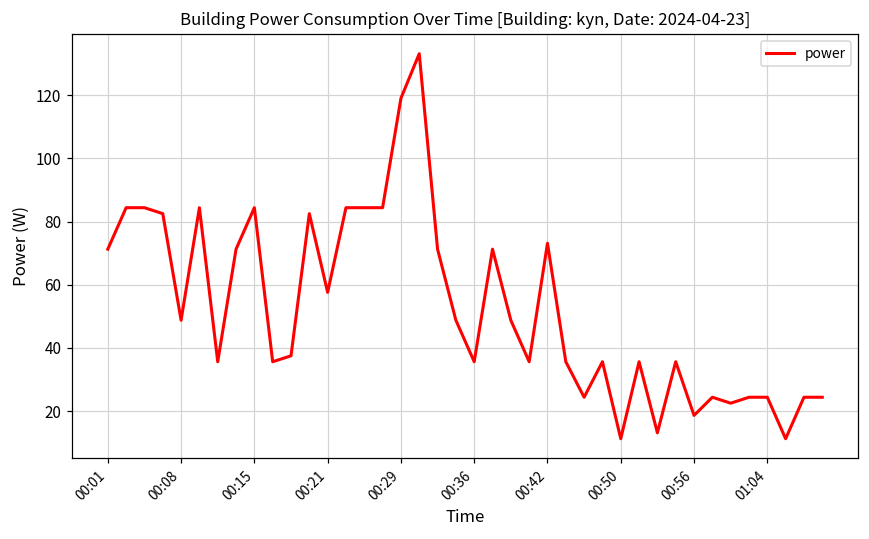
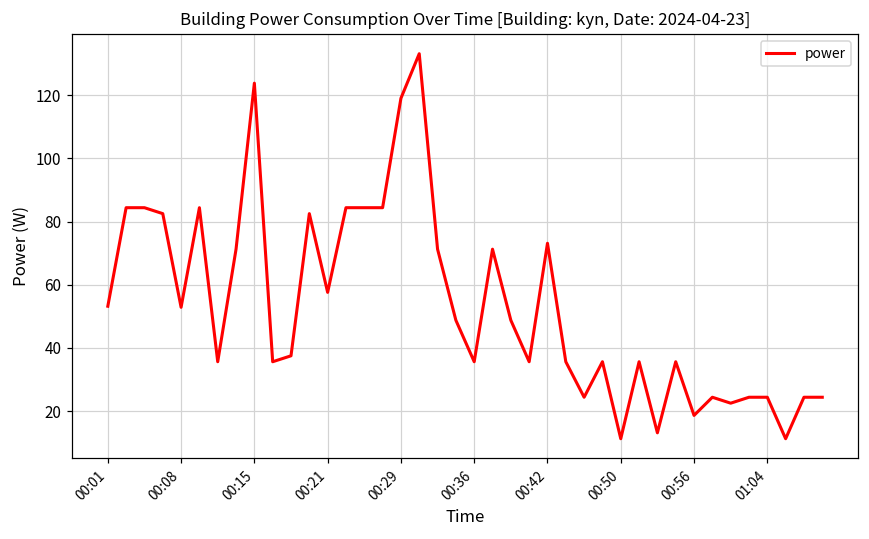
00:01: 71 -> 53
00:08: 49 -> 53
00:15: 84 -> 124
